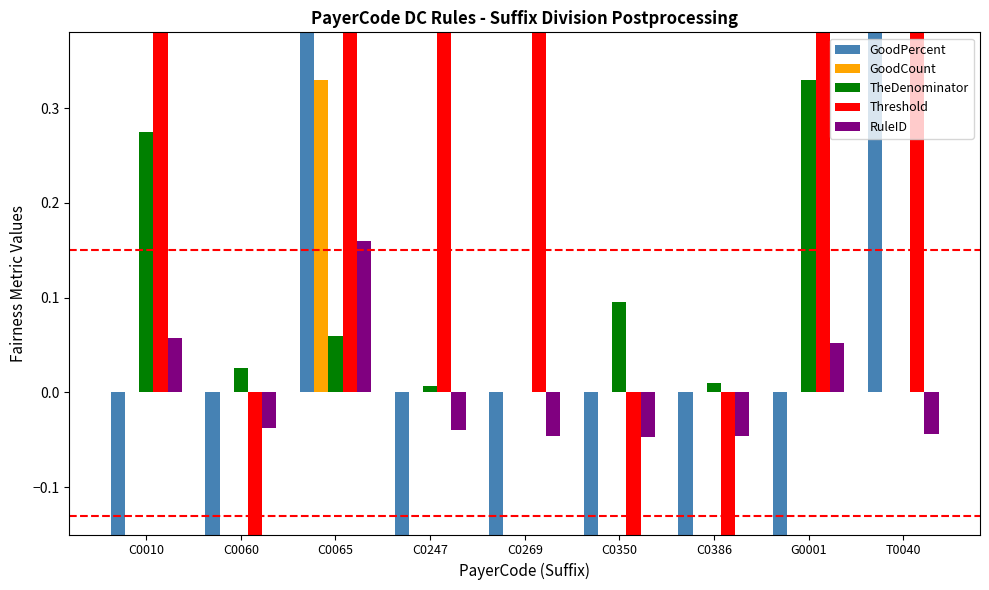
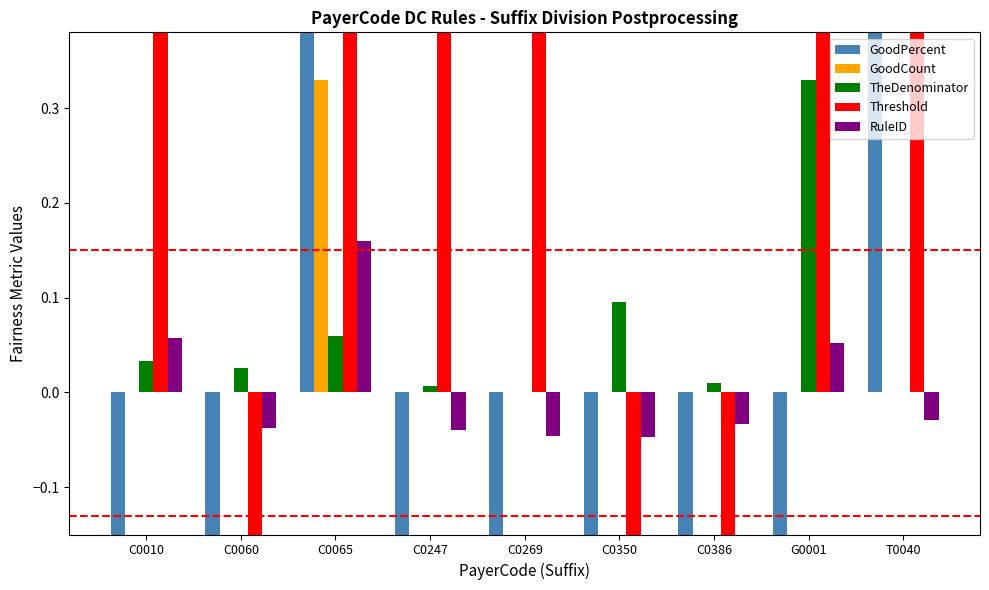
TheDenominator, C0010: 0.27 -> 0.03
RuleID, C0386: -0.05 -> -0.03
RuleID, T0040: -0.04 -> -0.03
